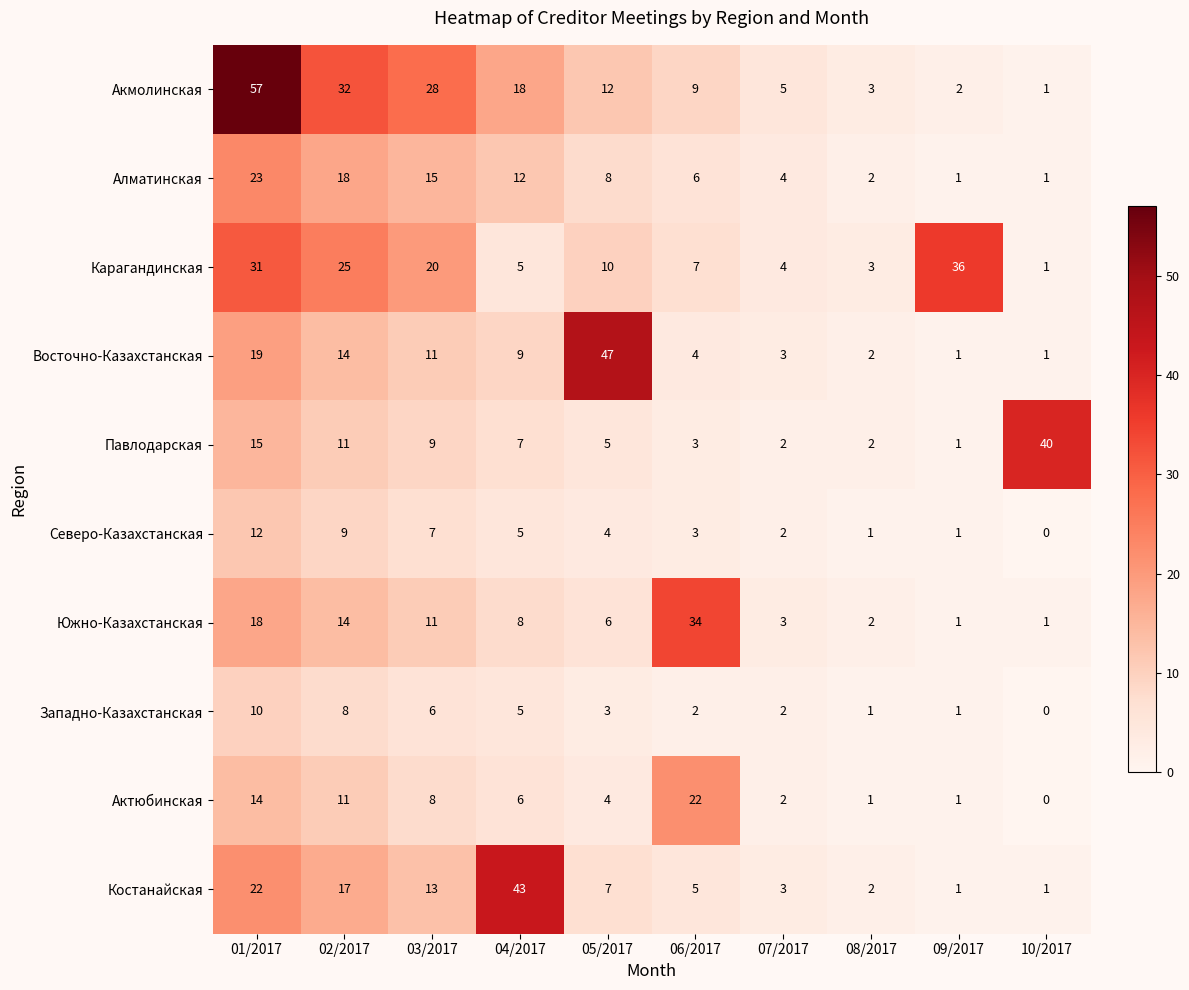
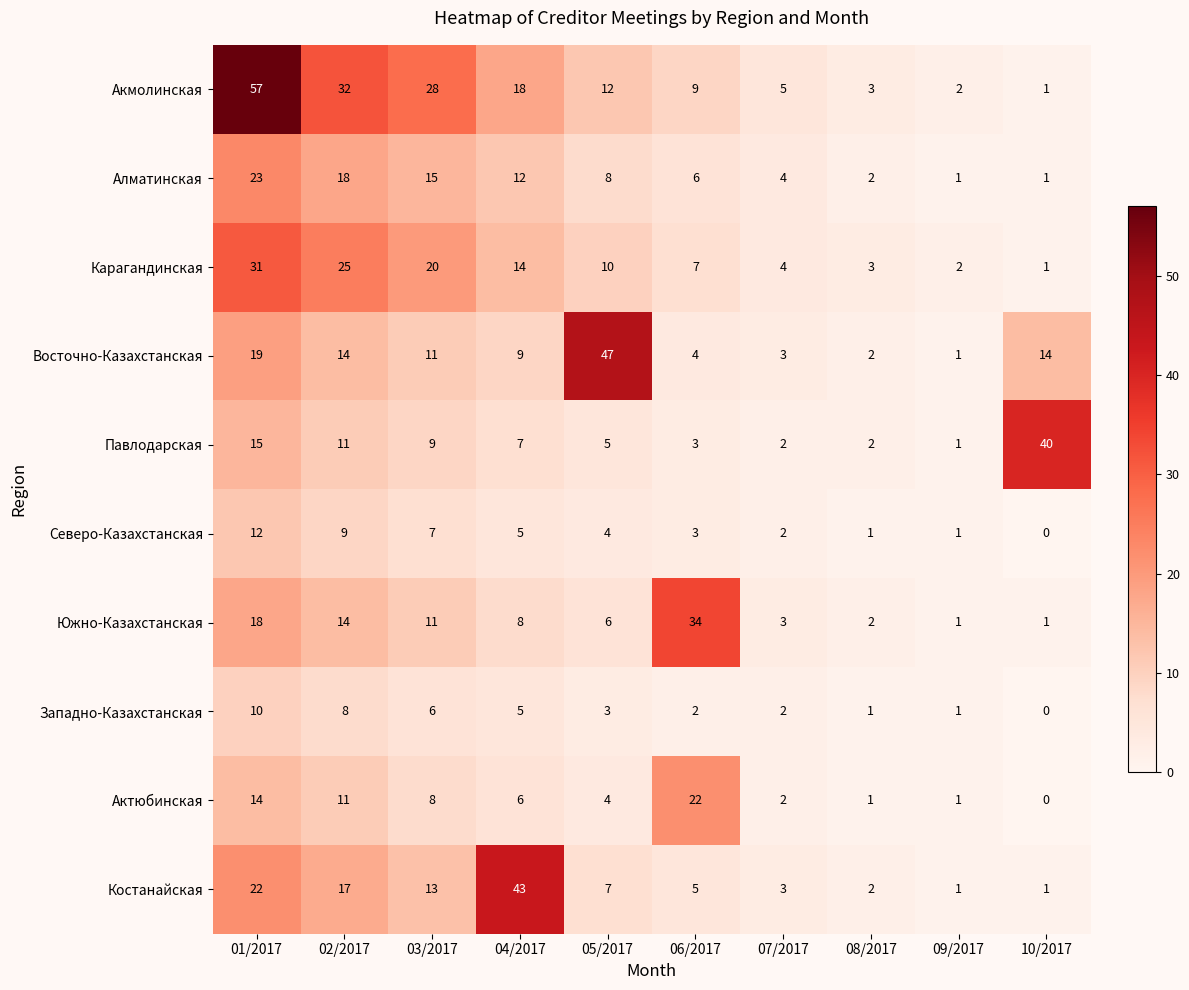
Карагандинская, 04/2017: 5 -> 14
Карагандинская, 09/2017: 36 -> 2
Восточно-Казахстанская, 10/2017: 1 -> 14
